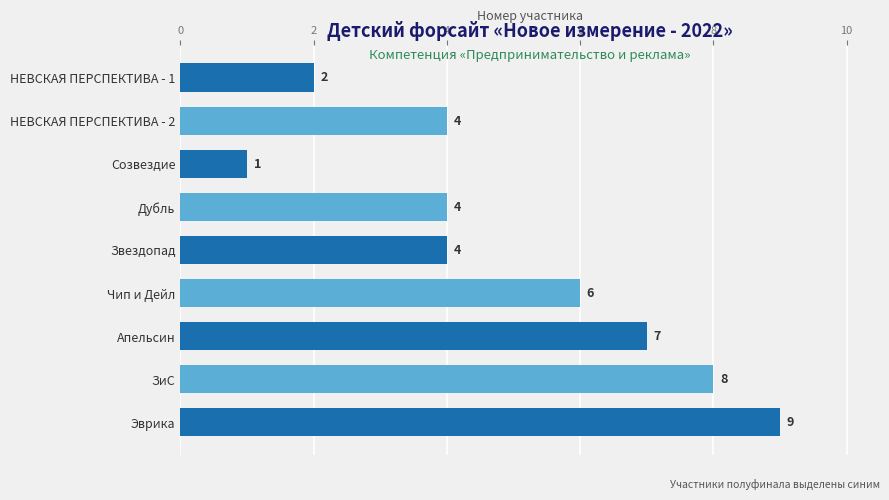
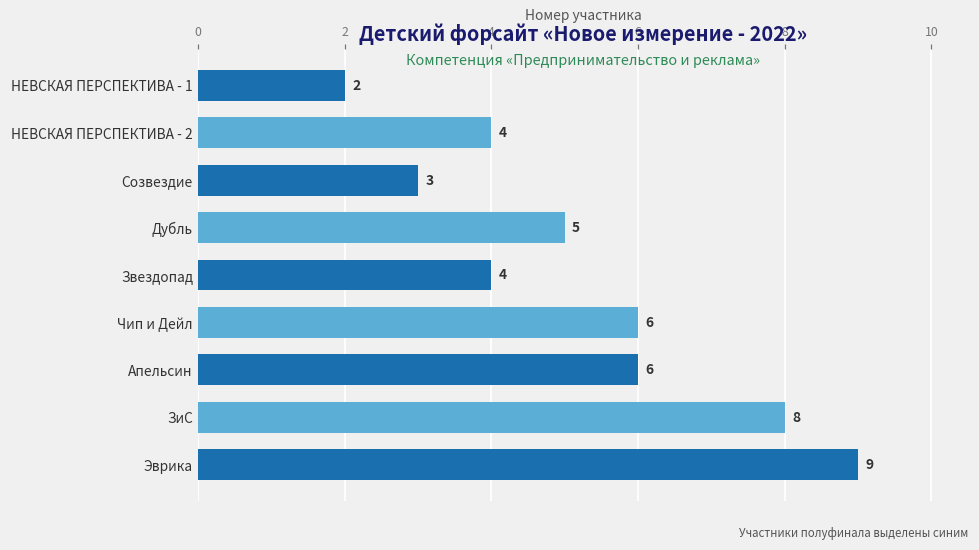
Созвездие: 1 -> 3
Дубль: 4 -> 5
Апельсин: 7 -> 6
